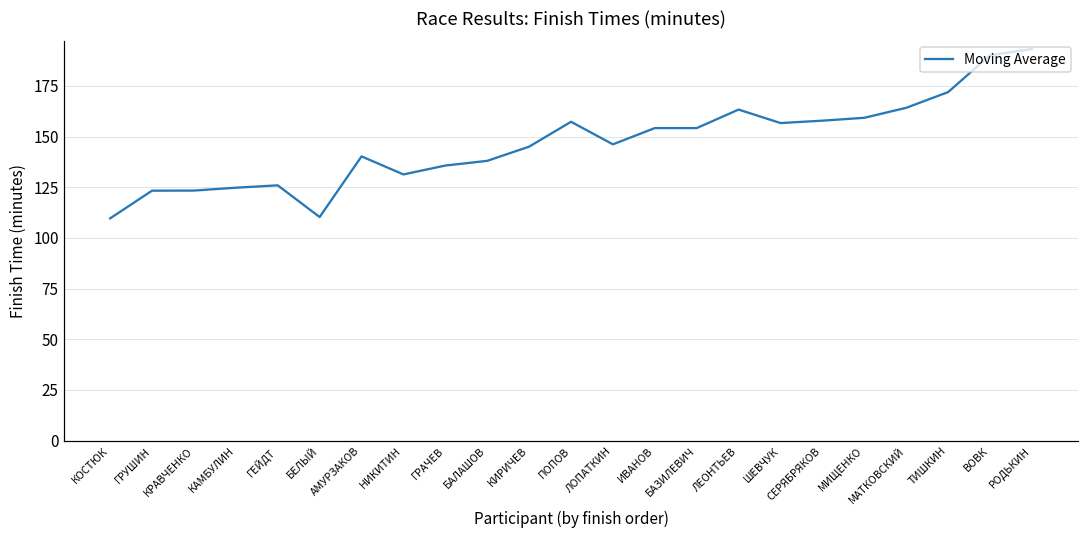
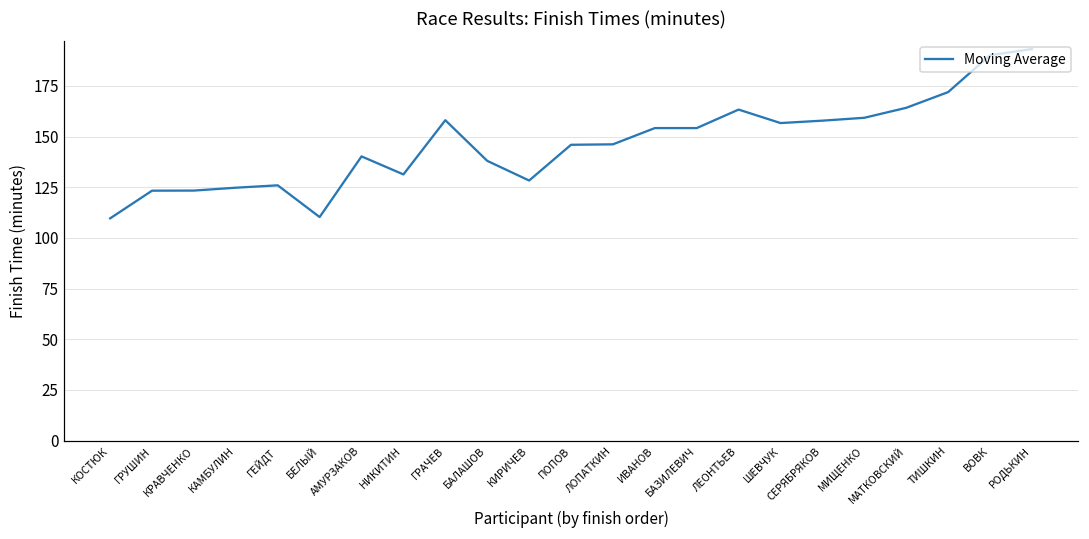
ГРАЧЕВ: 136 -> 158
КИРИЧЕВ: 145 -> 128
ПОПОВ: 157 -> 146
